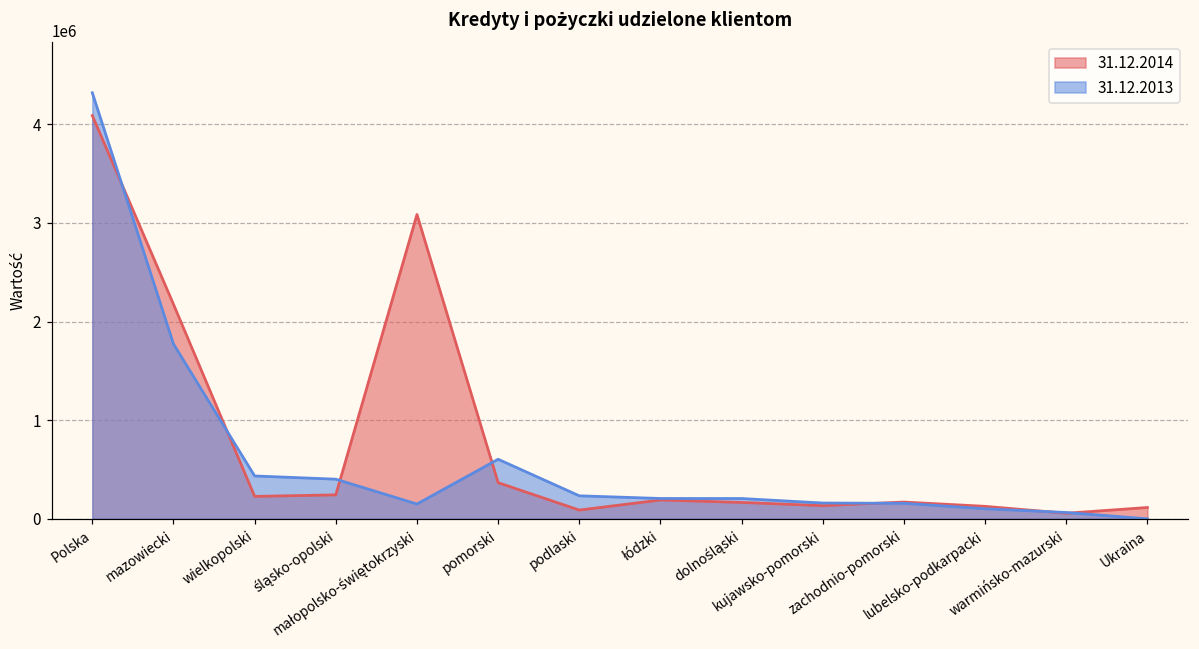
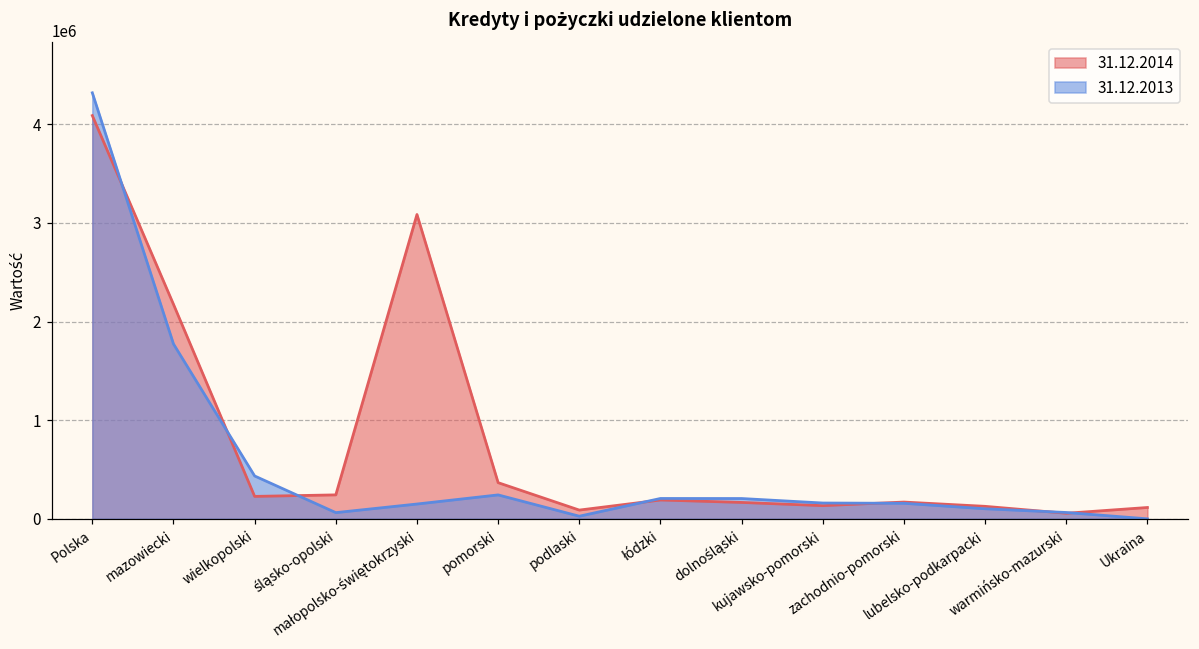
31.12.2013, śląsko-opolski: 400000 -> 100000
31.12.2013, pomorski: 600000 -> 200000
31.12.2013, podlaski: 200000 -> 0
